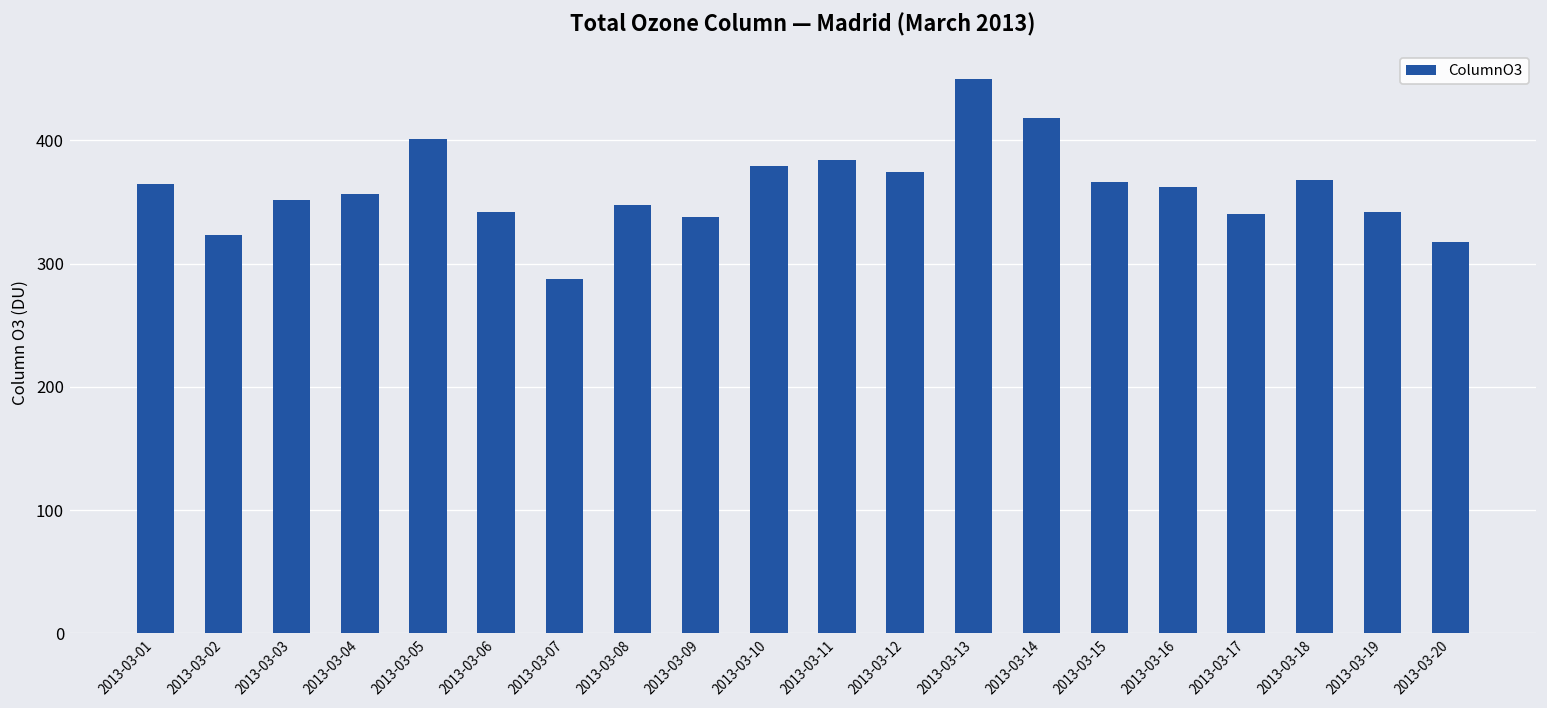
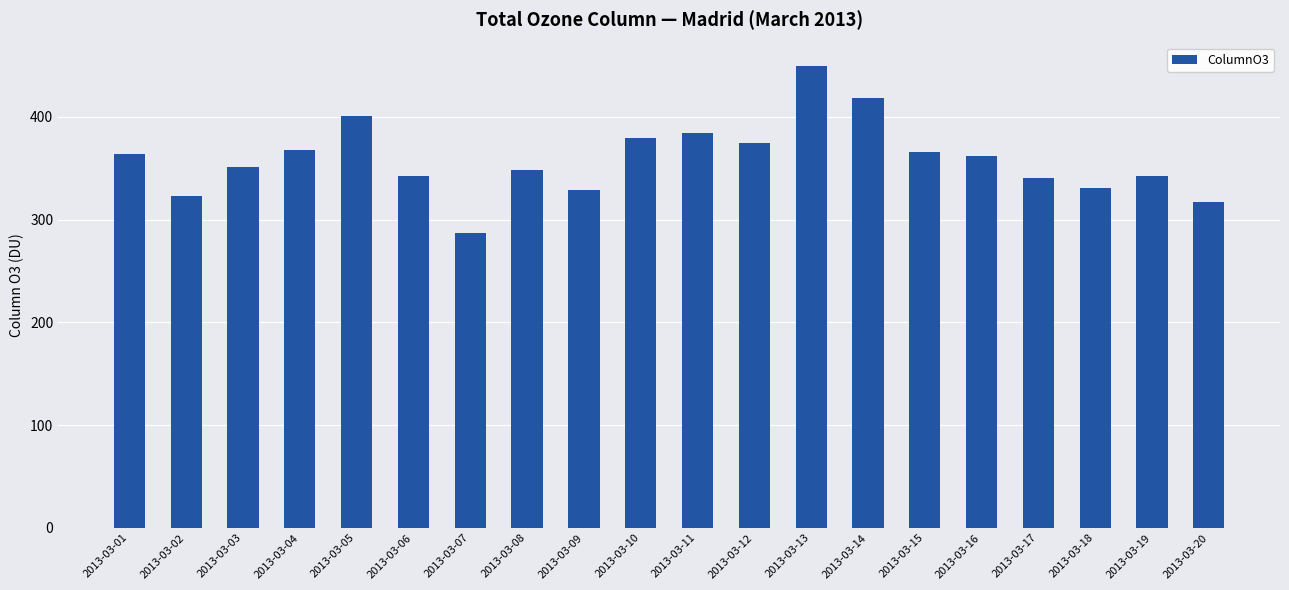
2013-03-04: 356 -> 368
2013-03-09: 338 -> 329
2013-03-18: 368 -> 331
